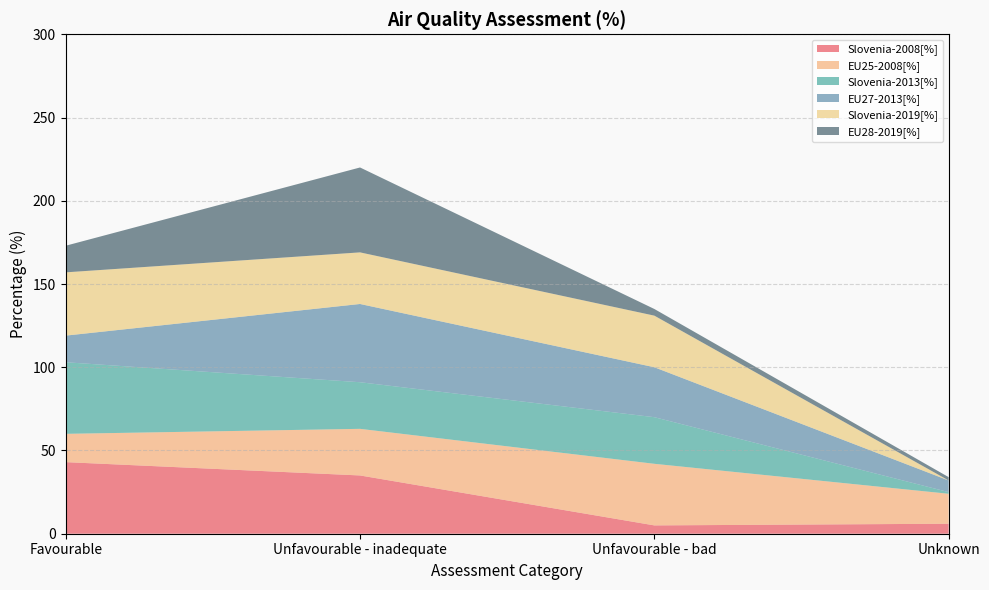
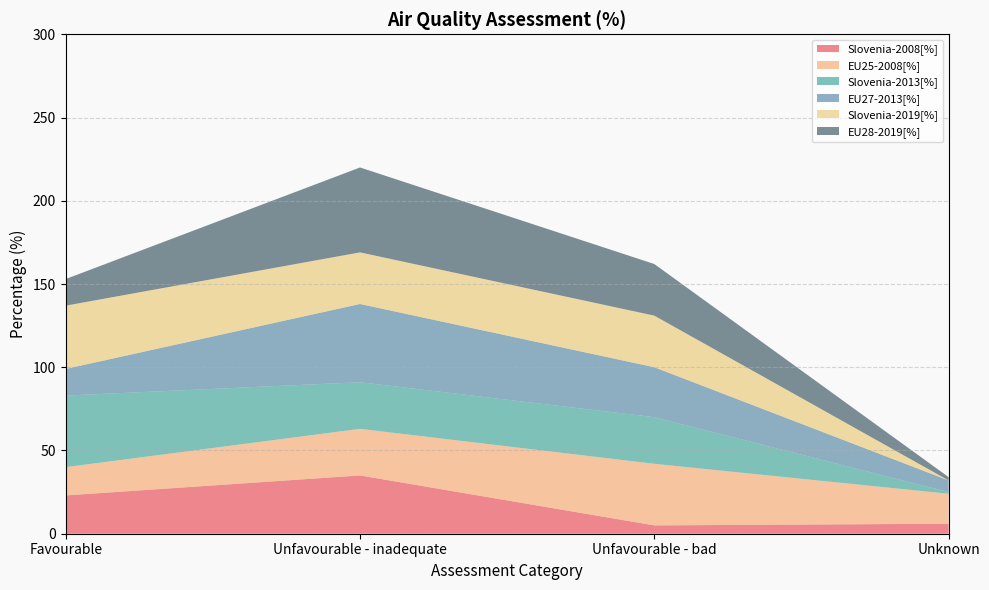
Slovenia-2008[%], Favourable: 43 -> 23
EU28-2019[%], Unfavourable - bad: 4 -> 31
